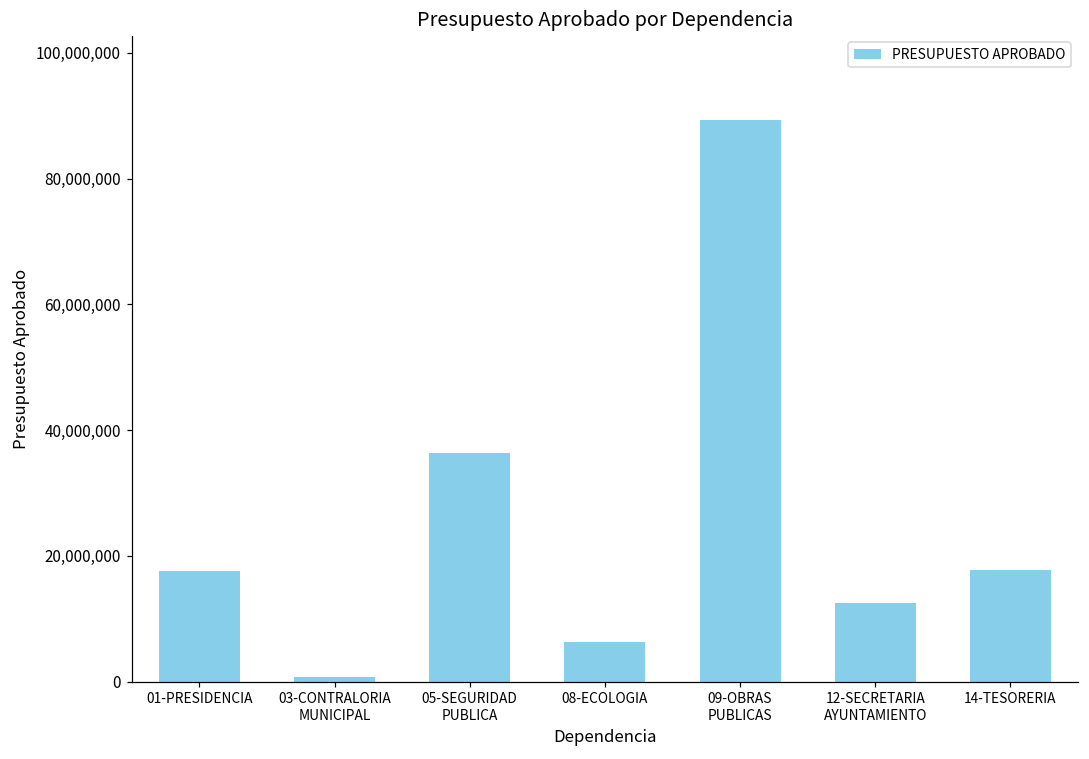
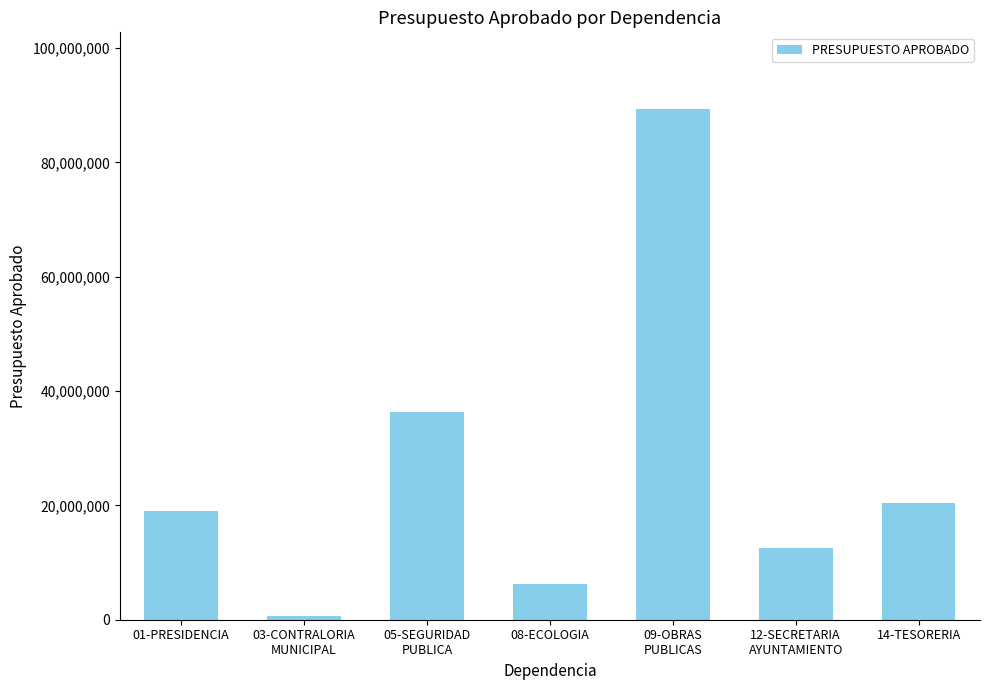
01-PRESIDENCIA: 18,000,000 -> 19,000,000
14-TESORERIA: 18,000,000 -> 20,000,000
